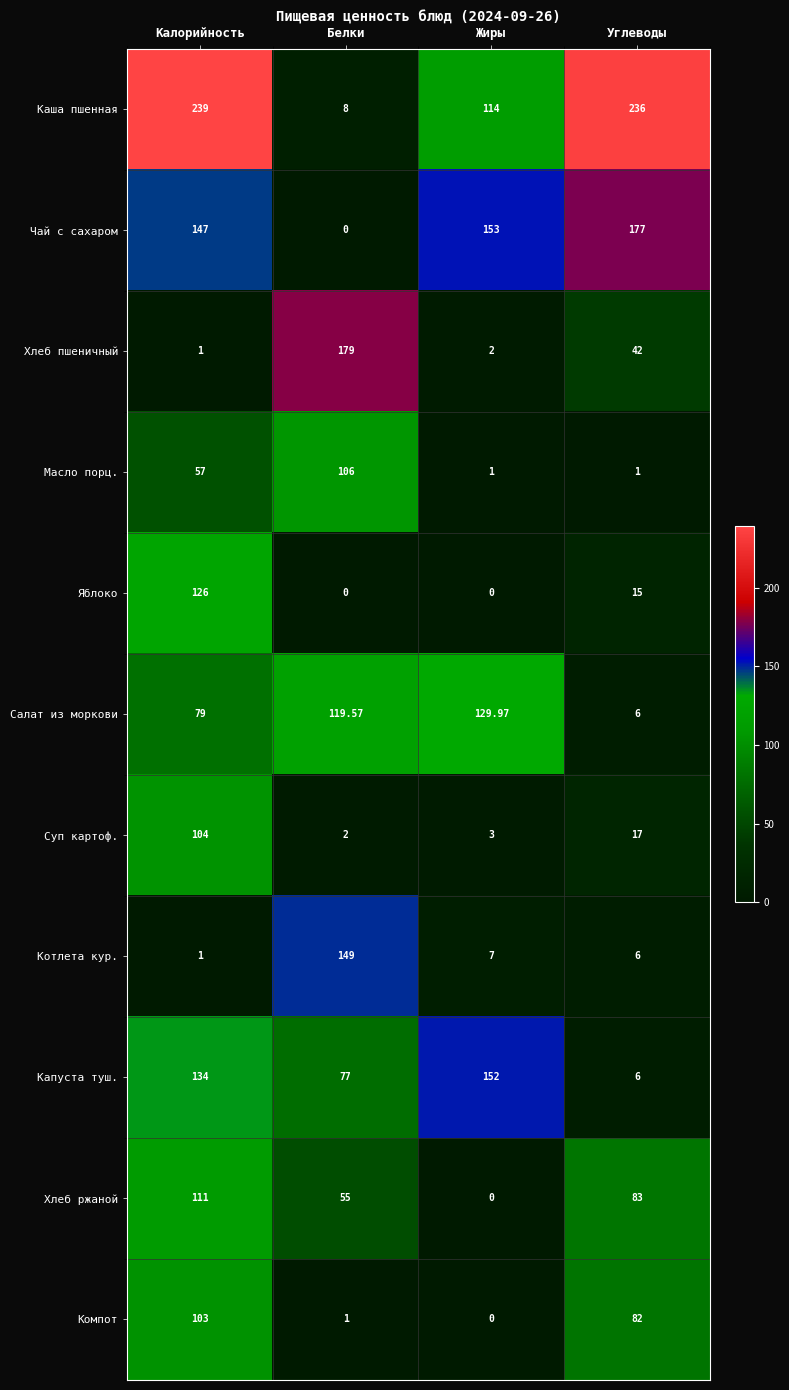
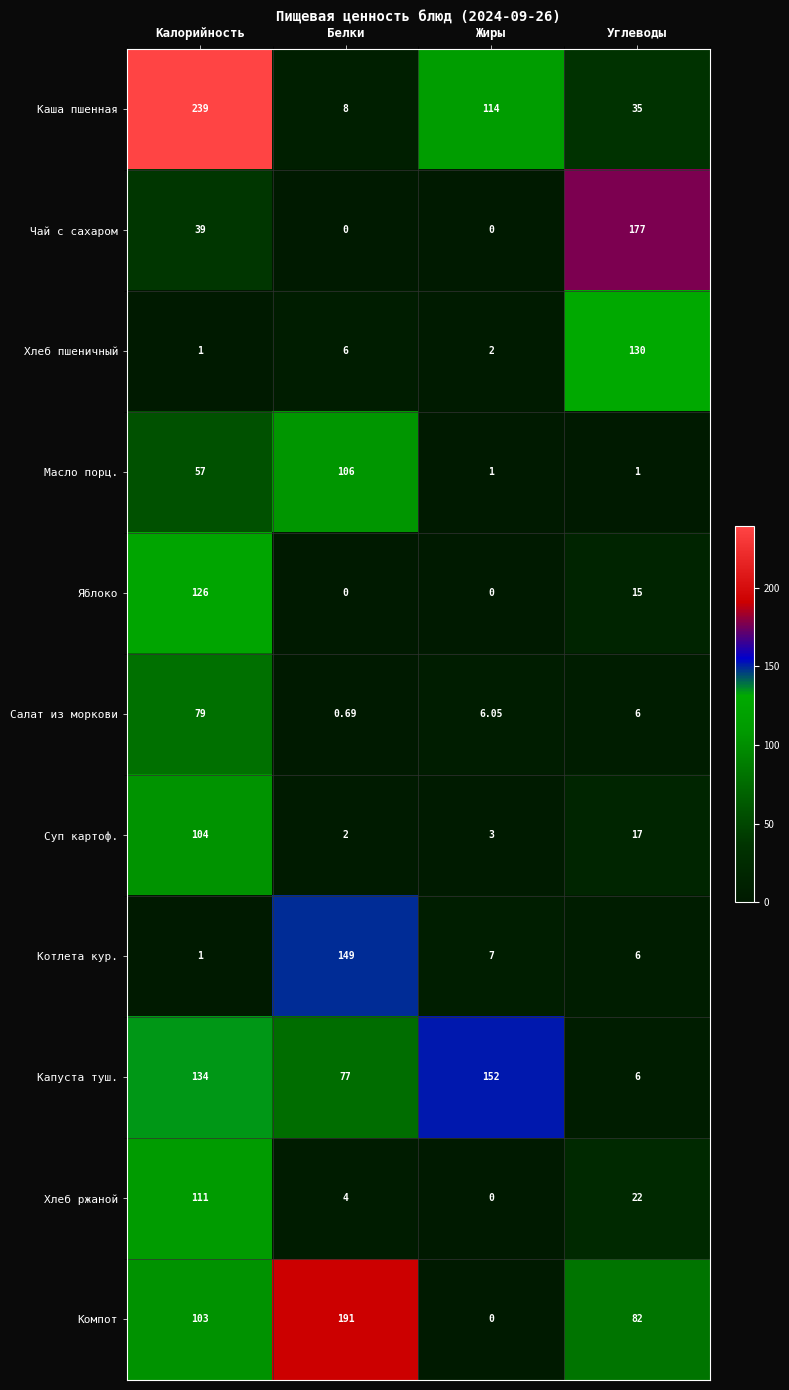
Каша пшенная, Углеводы: 236 -> 35
Чай с сахаром, Калорийность: 147 -> 39
Чай с сахаром, Жиры: 153 -> 0
Хлеб пшеничный, Белки: 179 -> 6
Хлеб пшеничный, Углеводы: 42 -> 130
Салат из моркови, Белки: 119.57 -> 0.69
Салат из моркови, Жиры: 129.97 -> 6.05
Хлеб ржаной, Белки: 55 -> 4
Хлеб ржаной, Углеводы: 83 -> 22
Компот, Белки: 1 -> 191
